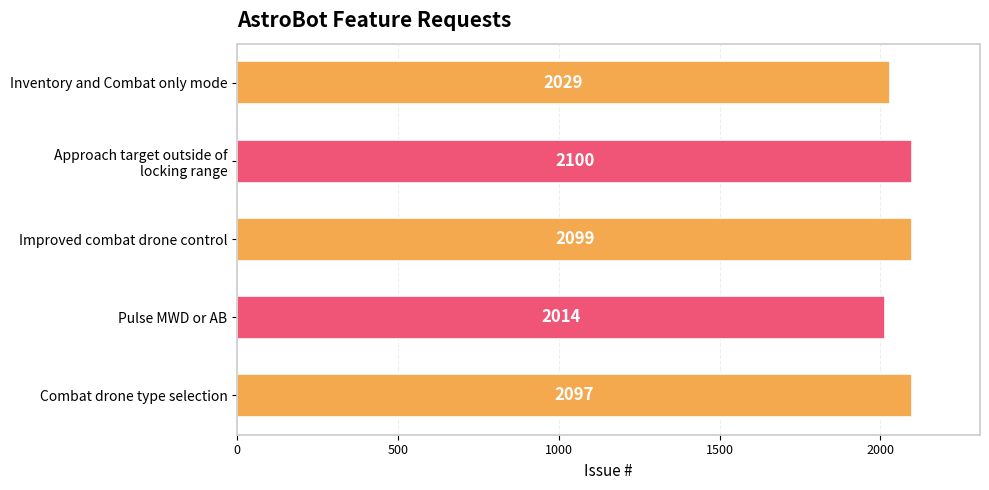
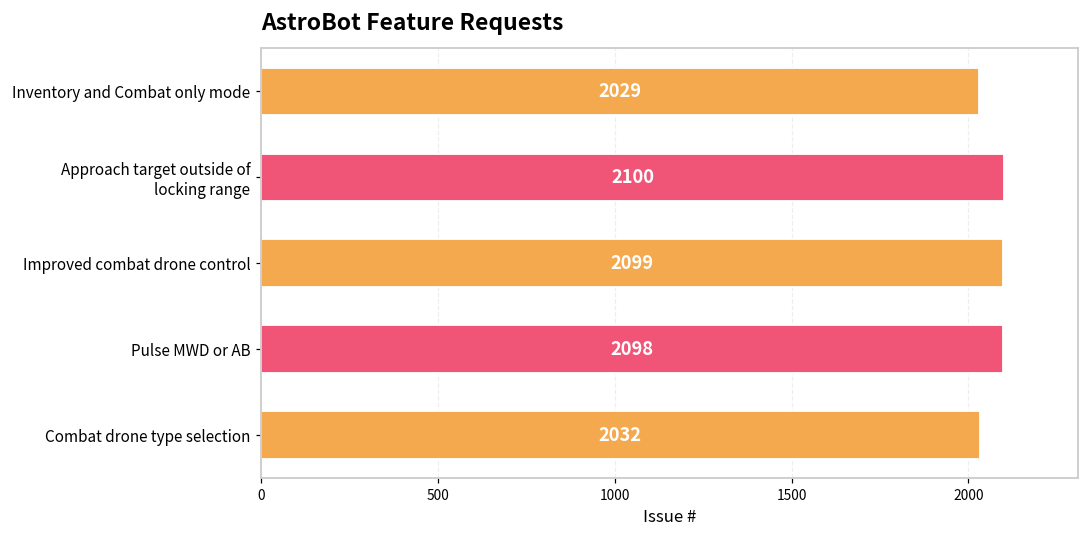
Pulse MWD or AB: 2014 -> 2098
Combat drone type selection: 2097 -> 2032
